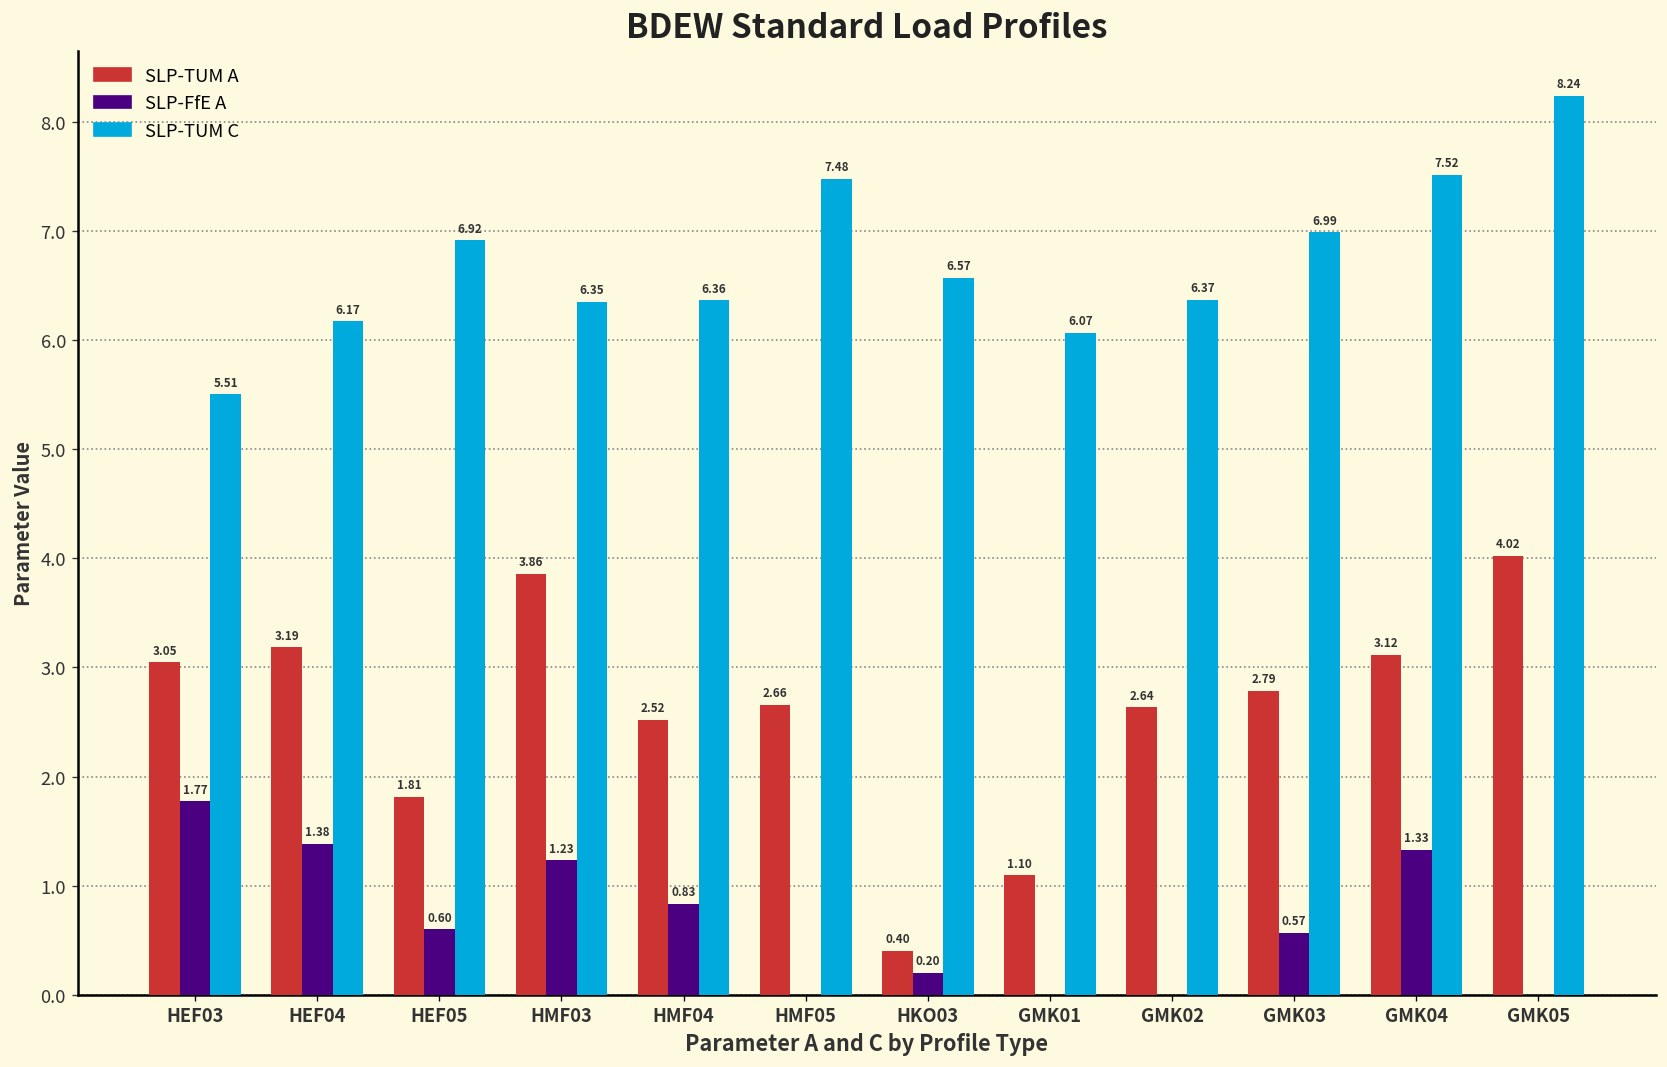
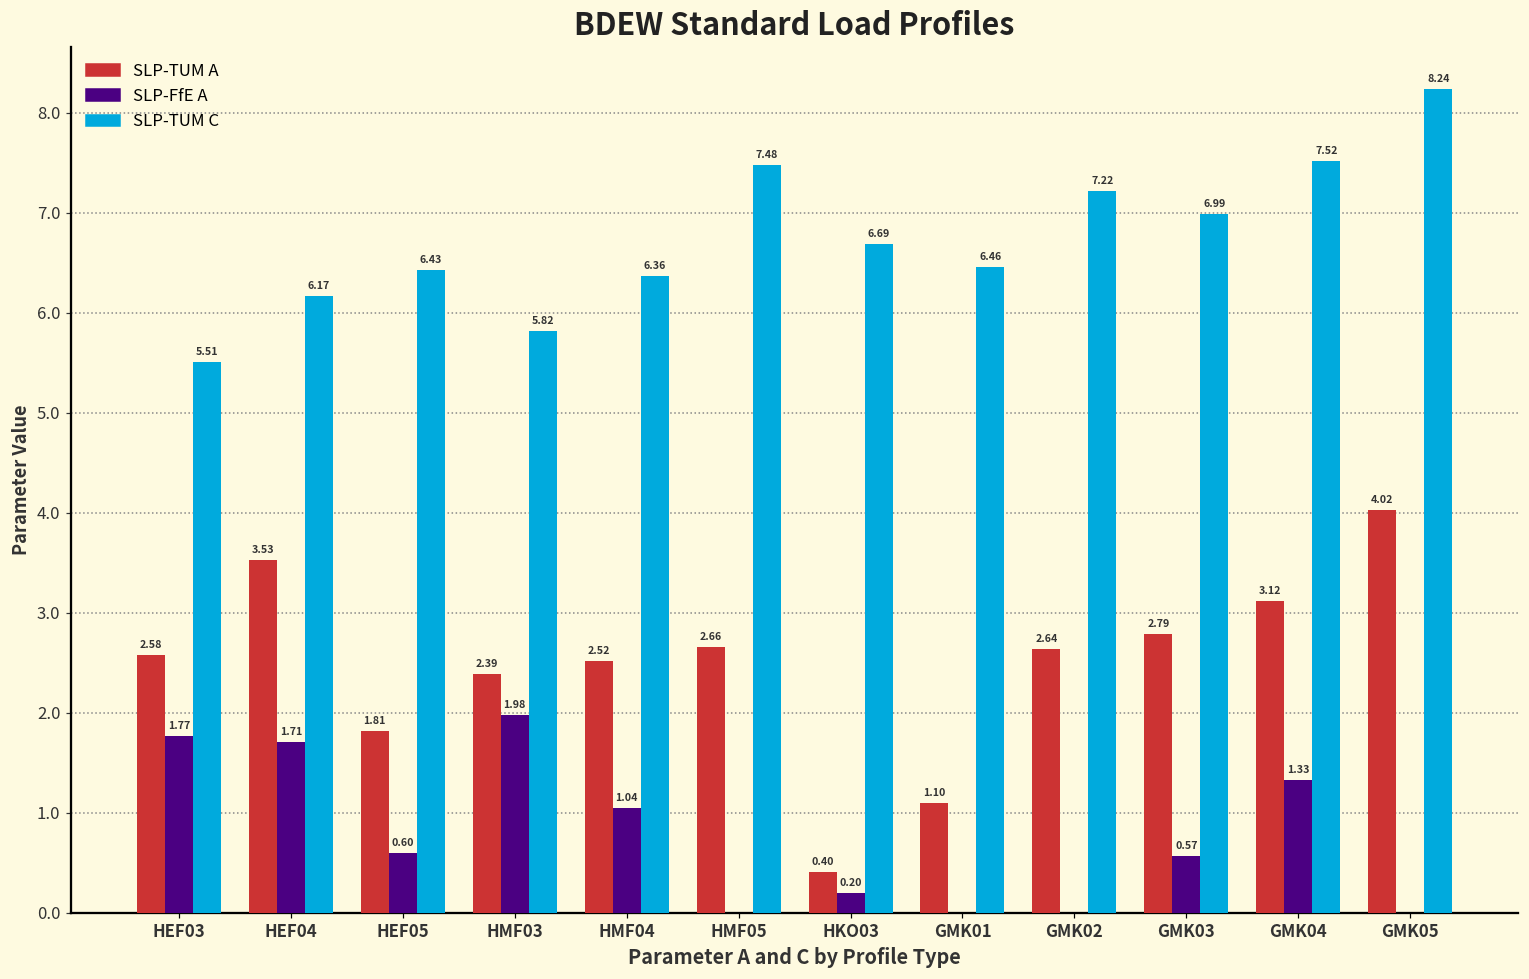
SLP-TUM A, HEF03: 3.05 -> 2.58
SLP-TUM A, HEF04: 3.19 -> 3.53
SLP-FfE A, HEF04: 1.38 -> 1.71
SLP-TUM C, HEF05: 6.92 -> 6.43
SLP-TUM A, HMF03: 3.86 -> 2.39
SLP-FfE A, HMF03: 1.23 -> 1.98
SLP-TUM C, HMF03: 6.35 -> 5.82
SLP-FfE A, HMF04: 0.83 -> 1.04
SLP-TUM C, HKO03: 6.57 -> 6.69
SLP-TUM C, GMK01: 6.07 -> 6.46
SLP-TUM C, GMK02: 6.37 -> 7.22
